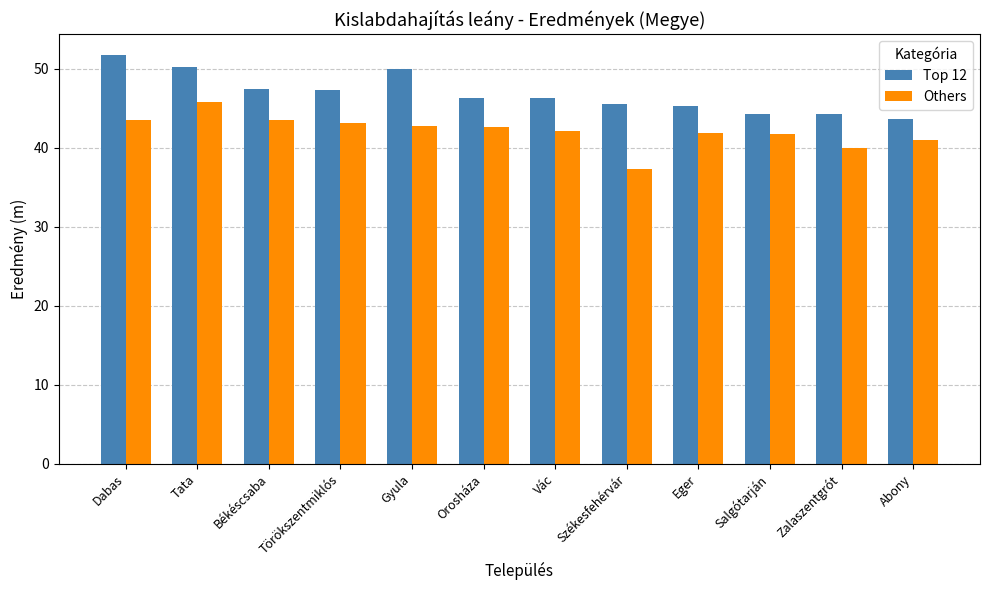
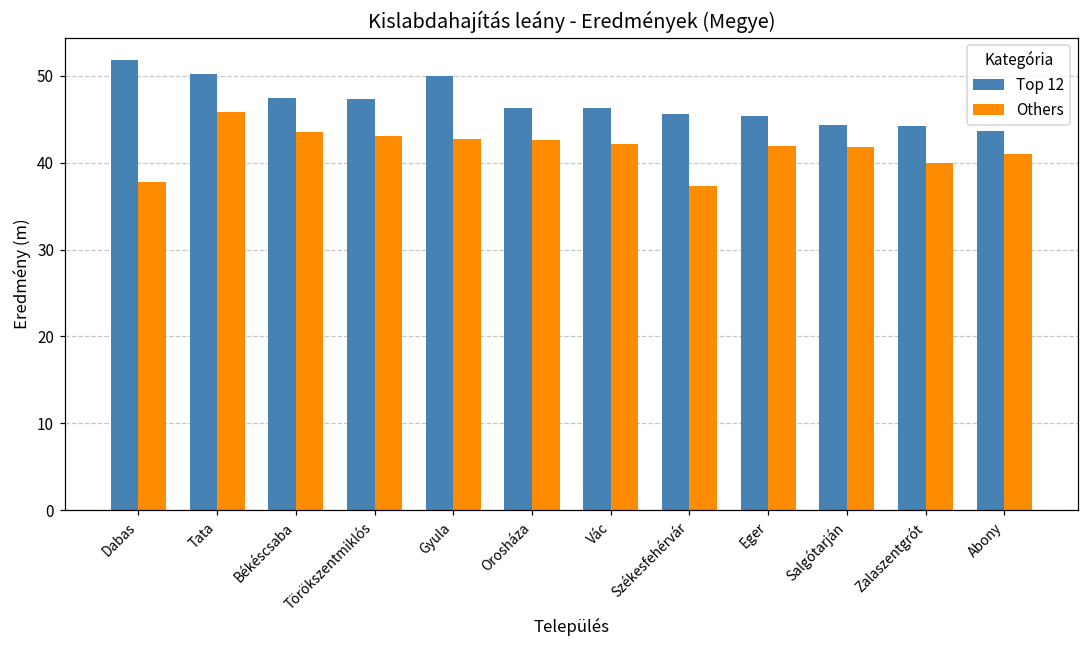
Others, Dabas: 44 -> 38
